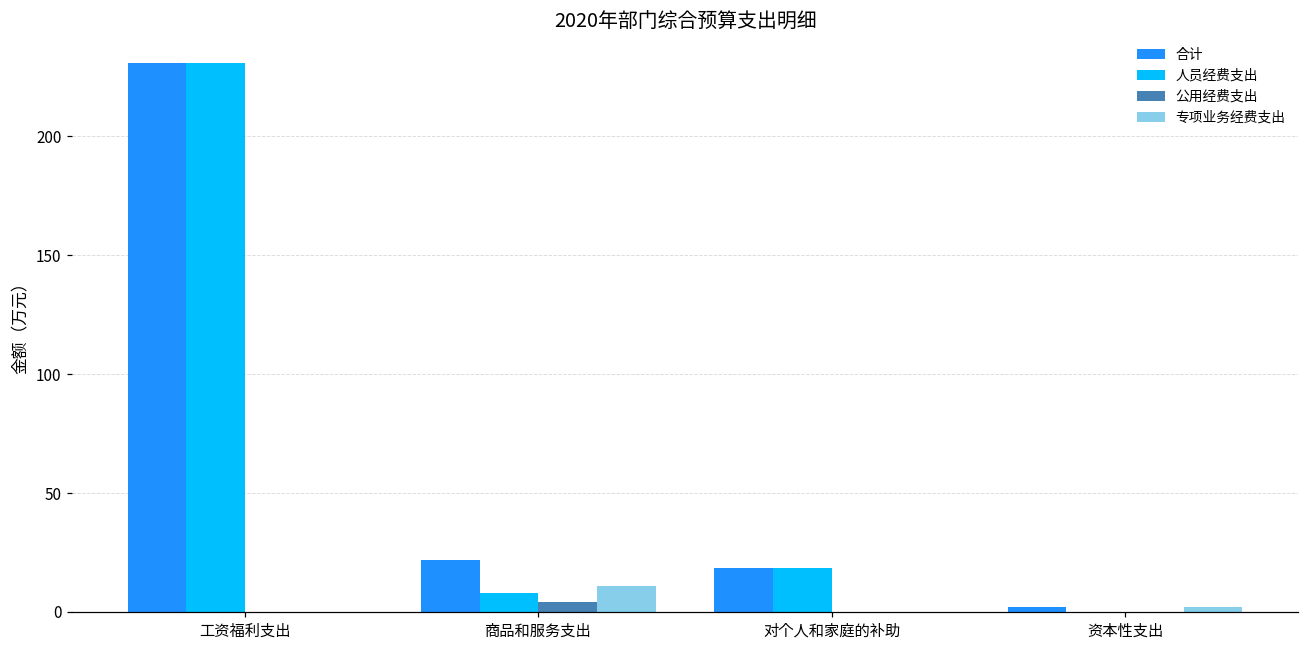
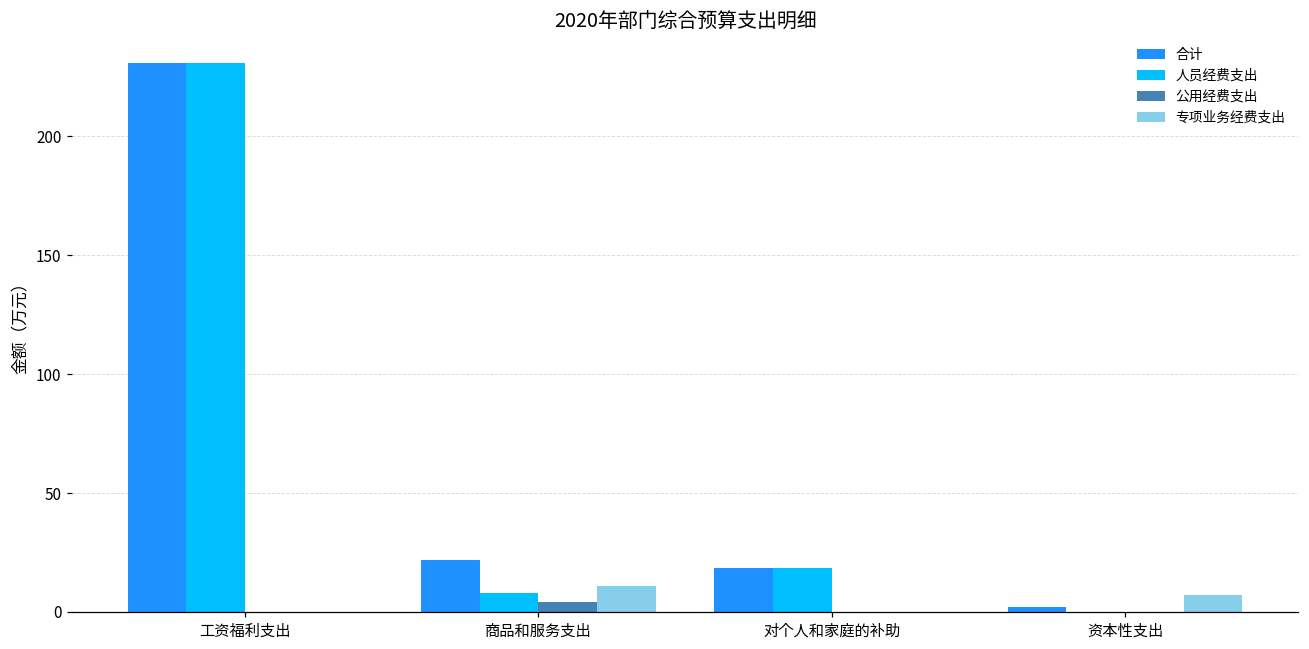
专项业务经费支出, 资本性支出: 2 -> 7
